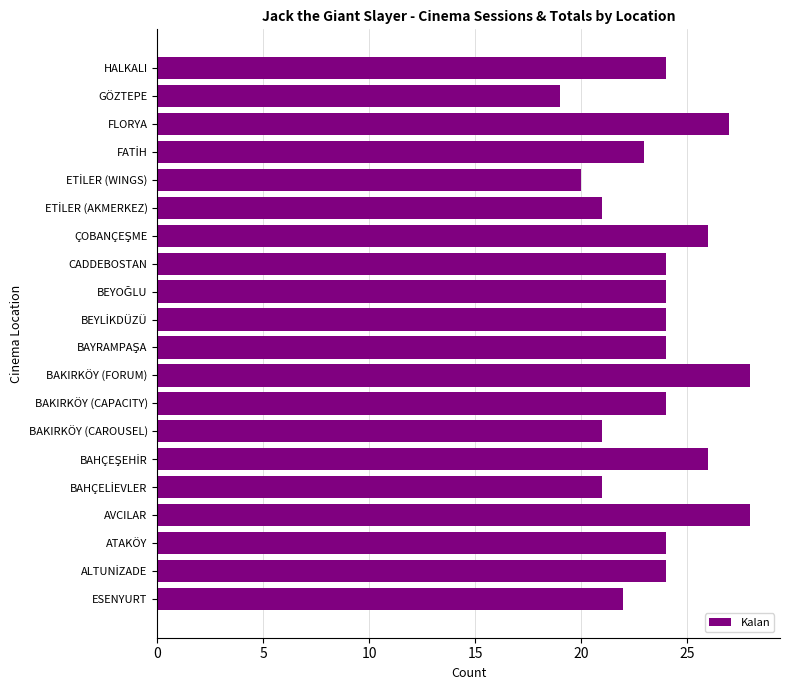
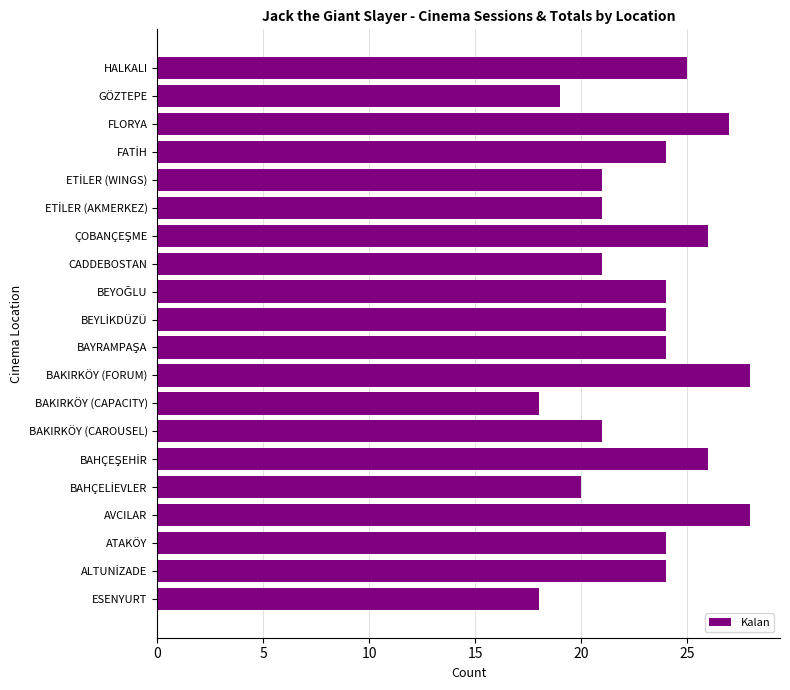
HALKALI: 24 -> 25
FATİH: 23 -> 24
ETİLER (WINGS): 20 -> 21
CADDEBOSTAN: 24 -> 21
BAKIRKÖY (CAPACITY): 24 -> 18
BAHÇELİEVLER: 21 -> 20
ESENYURT: 22 -> 18
